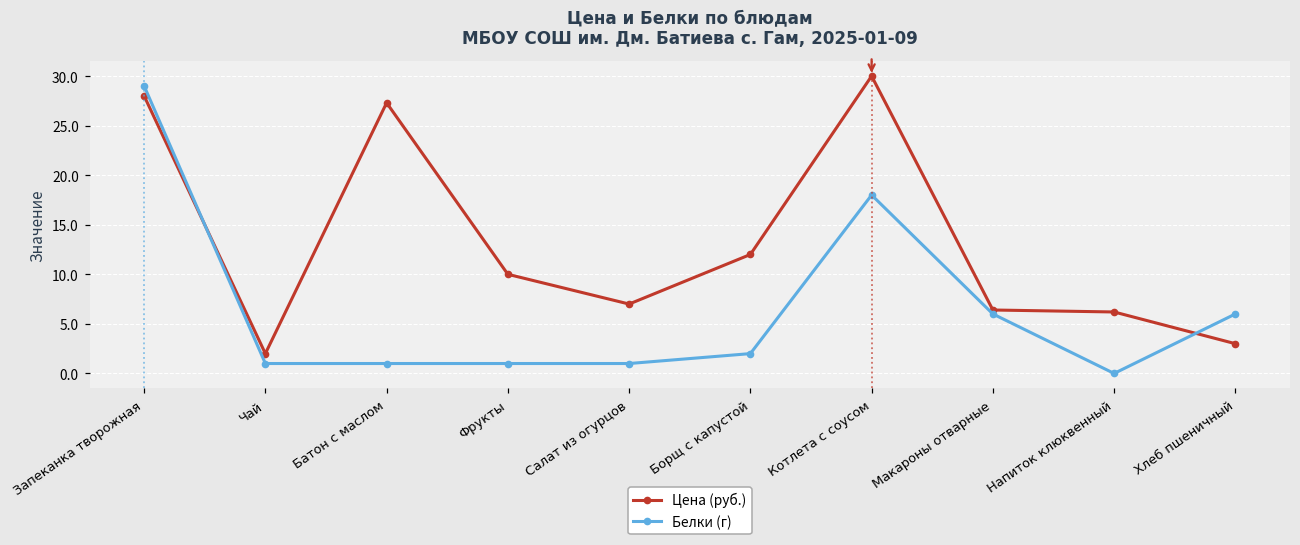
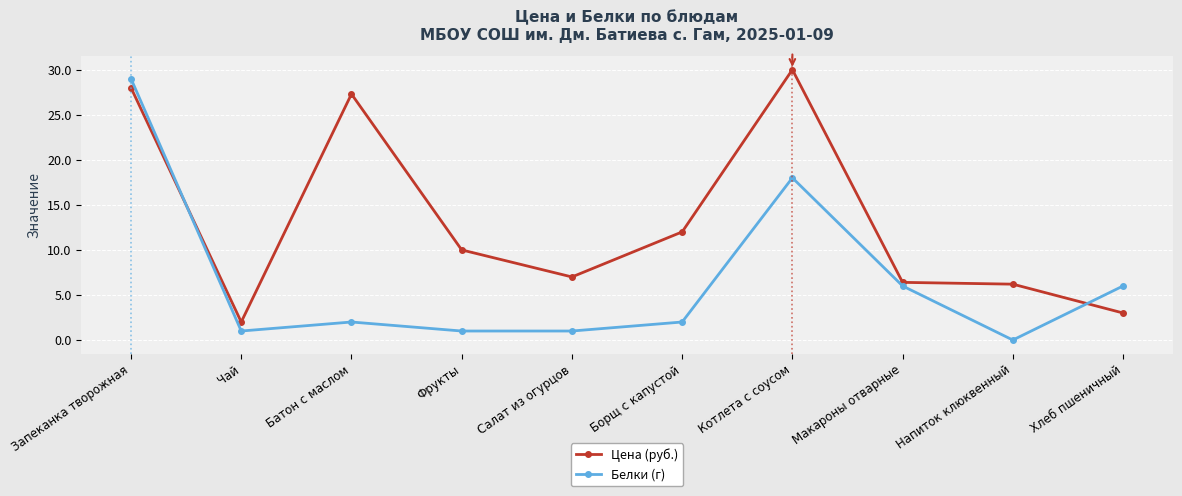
Белки (г), Батон с маслом: 1 -> 2
